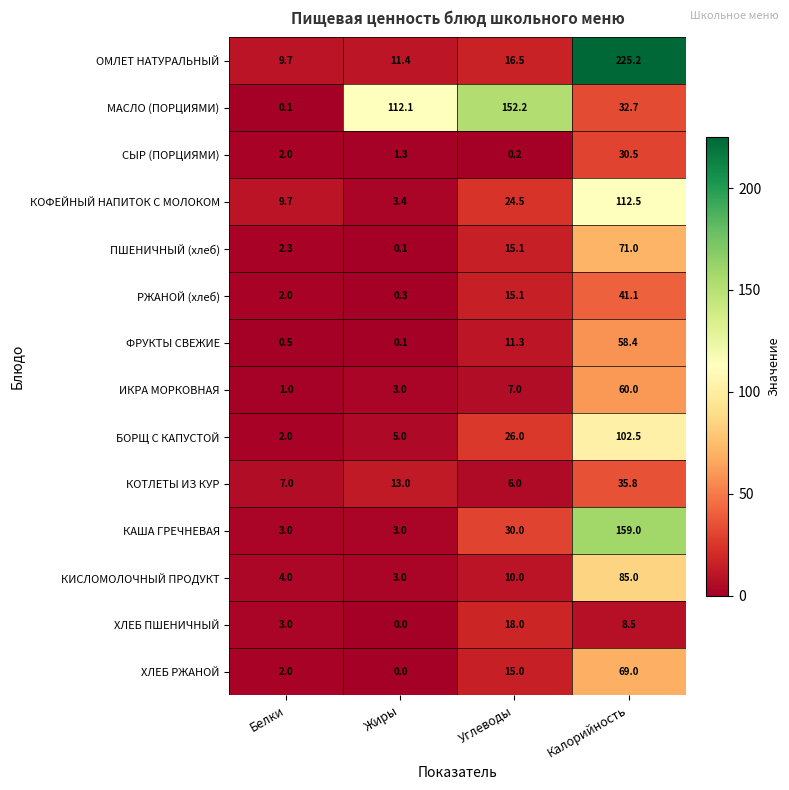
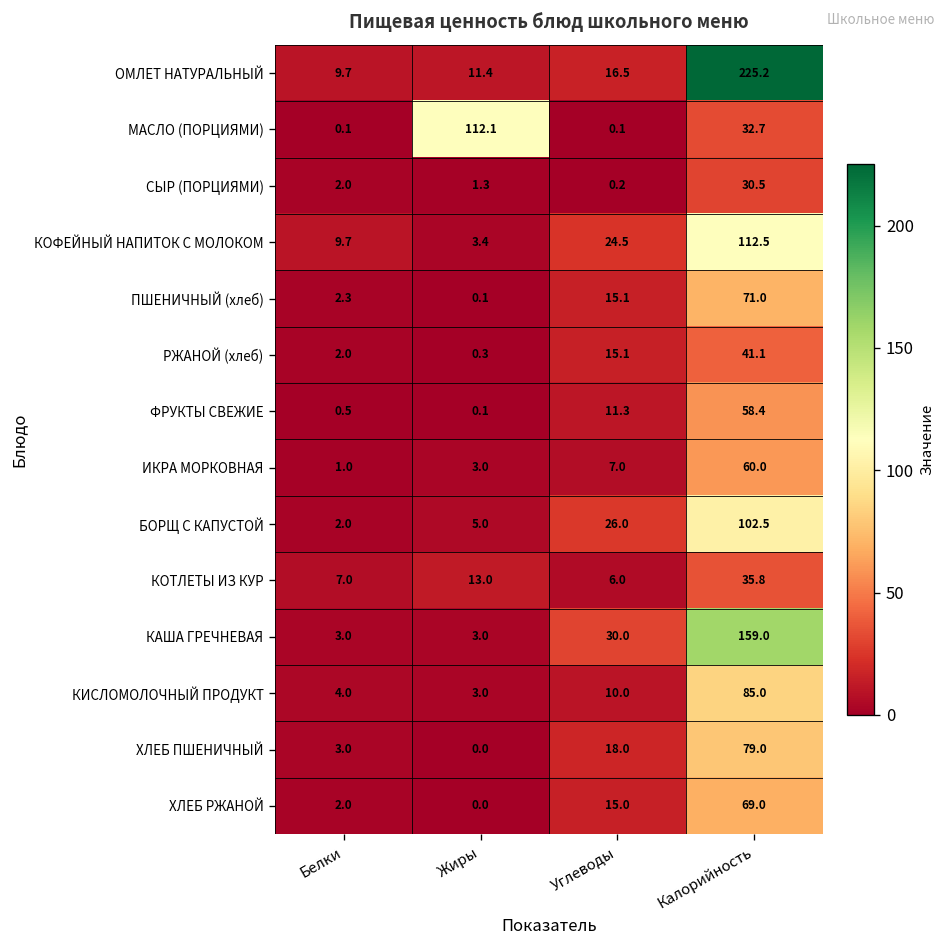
МАСЛО (ПОРЦИЯМИ), Углеводы: 152.2 -> 0.1
ХЛЕБ ПШЕНИЧНЫЙ, Калорийность: 8.5 -> 79.0
